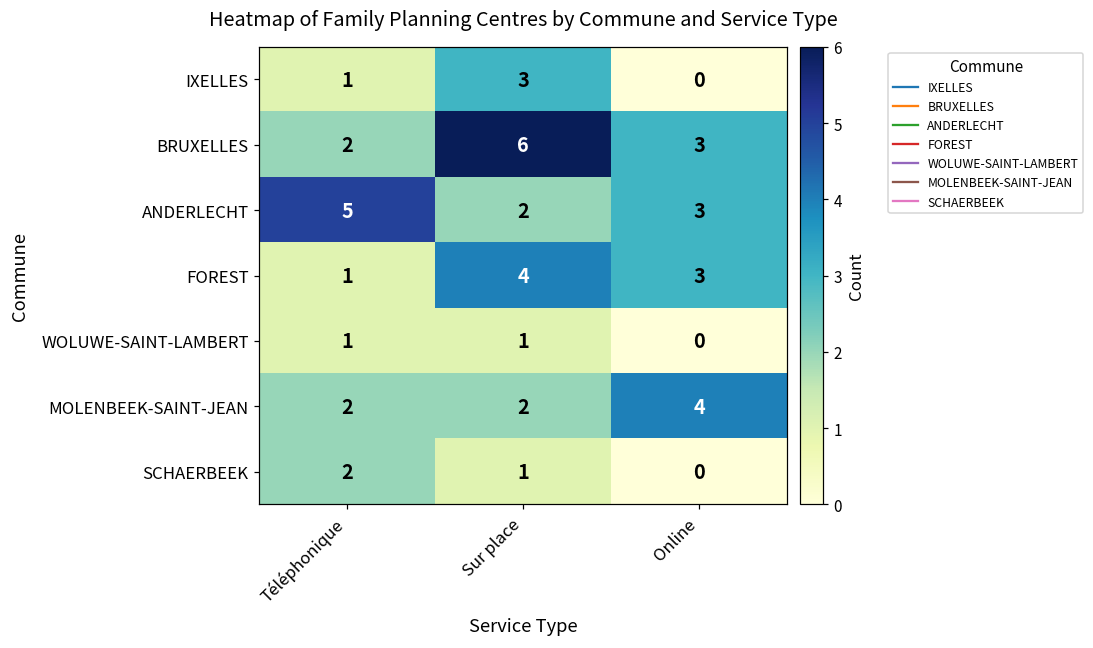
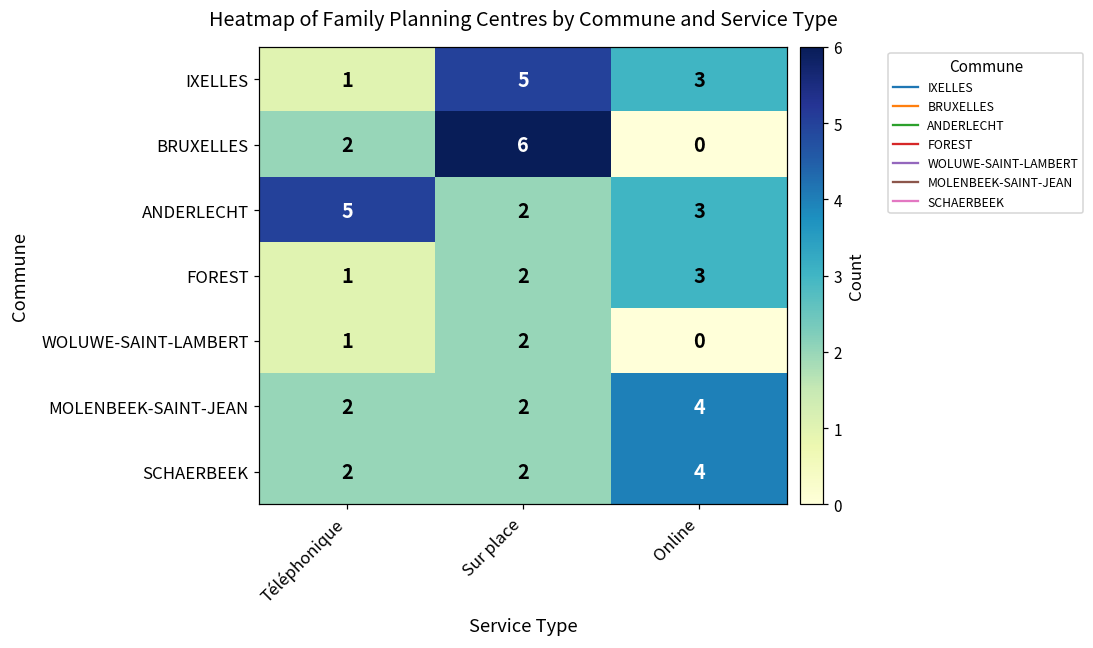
IXELLES, Sur place: 3 -> 5
IXELLES, Online: 0 -> 3
BRUXELLES, Online: 3 -> 0
FOREST, Sur place: 4 -> 2
WOLUWE-SAINT-LAMBERT, Sur place: 1 -> 2
SCHAERBEEK, Sur place: 1 -> 2
SCHAERBEEK, Online: 0 -> 4
